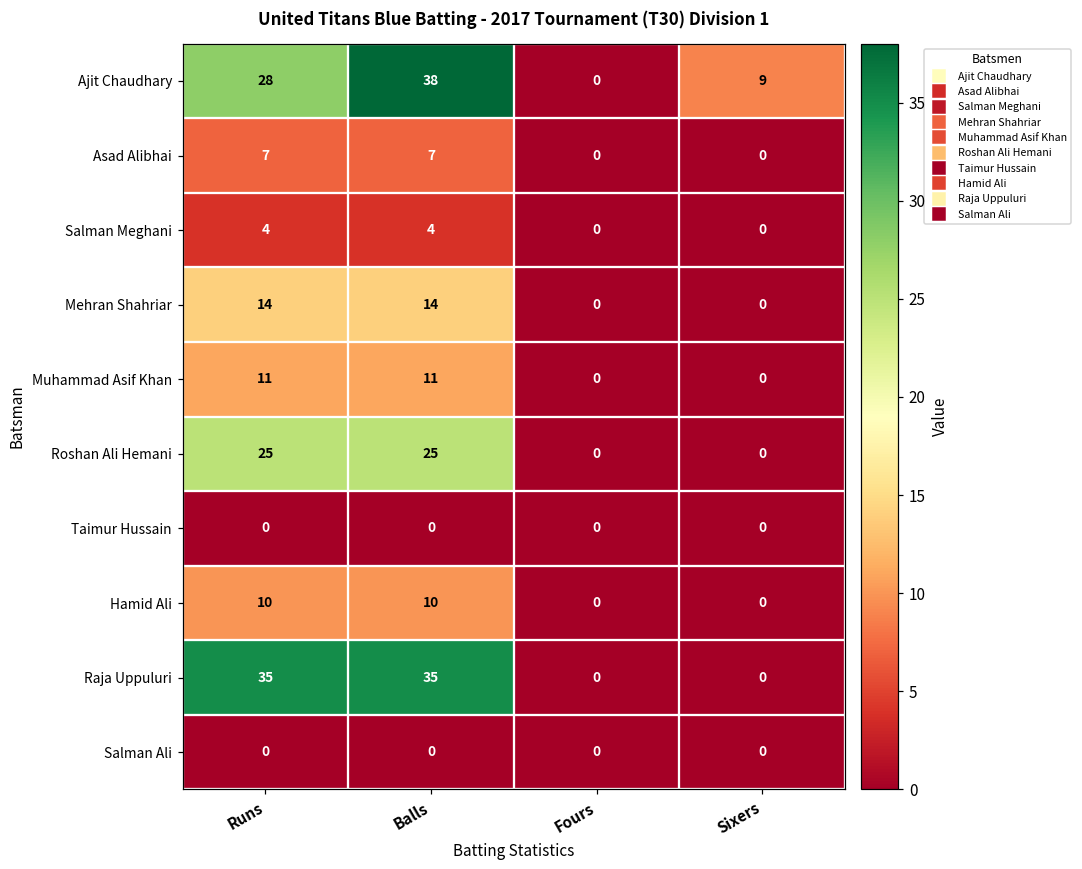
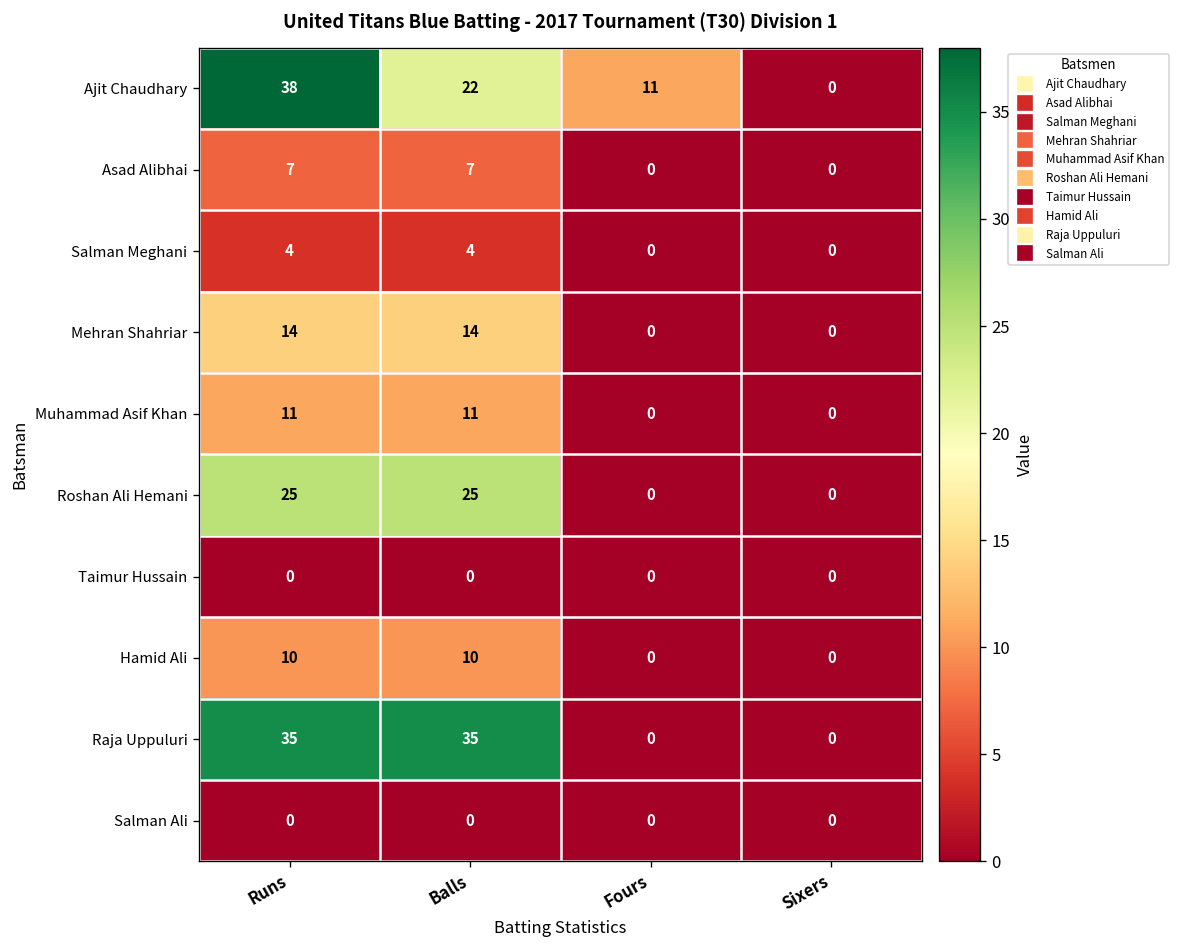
Ajit Chaudhary, Runs: 28 -> 38
Ajit Chaudhary, Balls: 38 -> 22
Ajit Chaudhary, Fours: 0 -> 11
Ajit Chaudhary, Sixers: 9 -> 0
